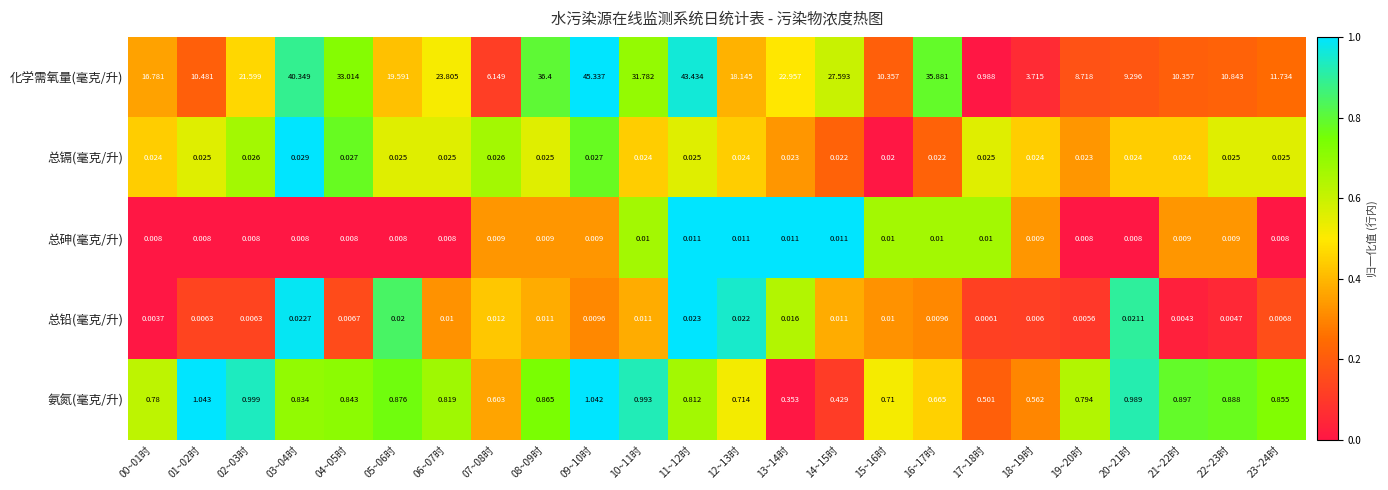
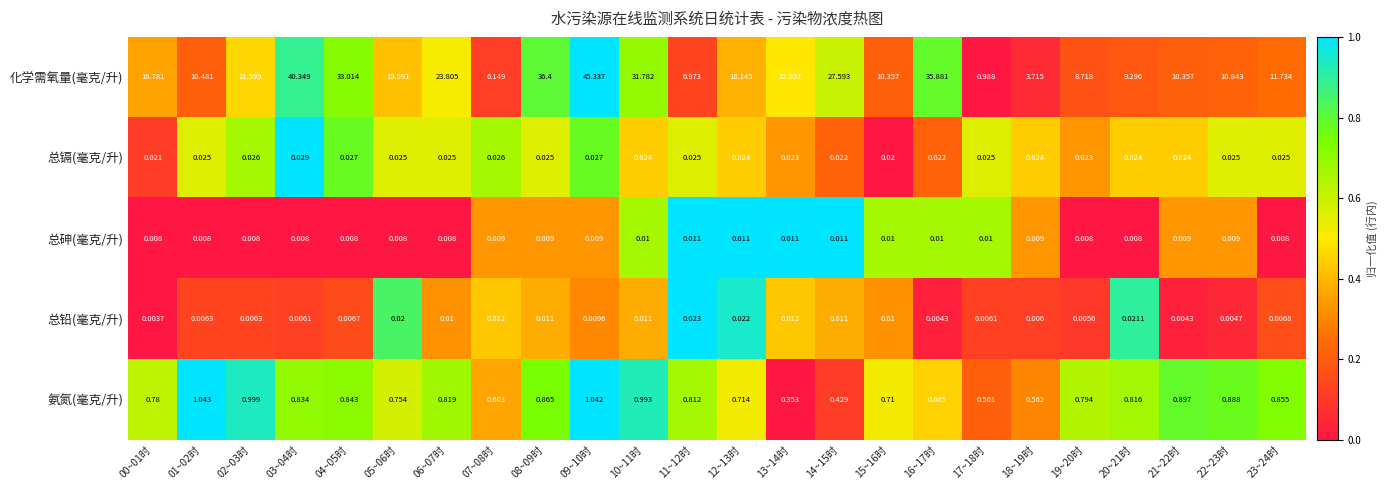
化学需氧量(毫克/升), 11~12时: 43.434 -> 6.973
总镉(毫克/升), 00~01时: 0.024 -> 0.021
总铅(毫克/升), 03~04时: 0.0227 -> 0.0061
总铅(毫克/升), 13~14时: 0.016 -> 0.012
总铅(毫克/升), 16~17时: 0.0096 -> 0.0043
氨氮(毫克/升), 05~06时: 0.876 -> 0.754
氨氮(毫克/升), 20~21时: 0.989 -> 0.816
